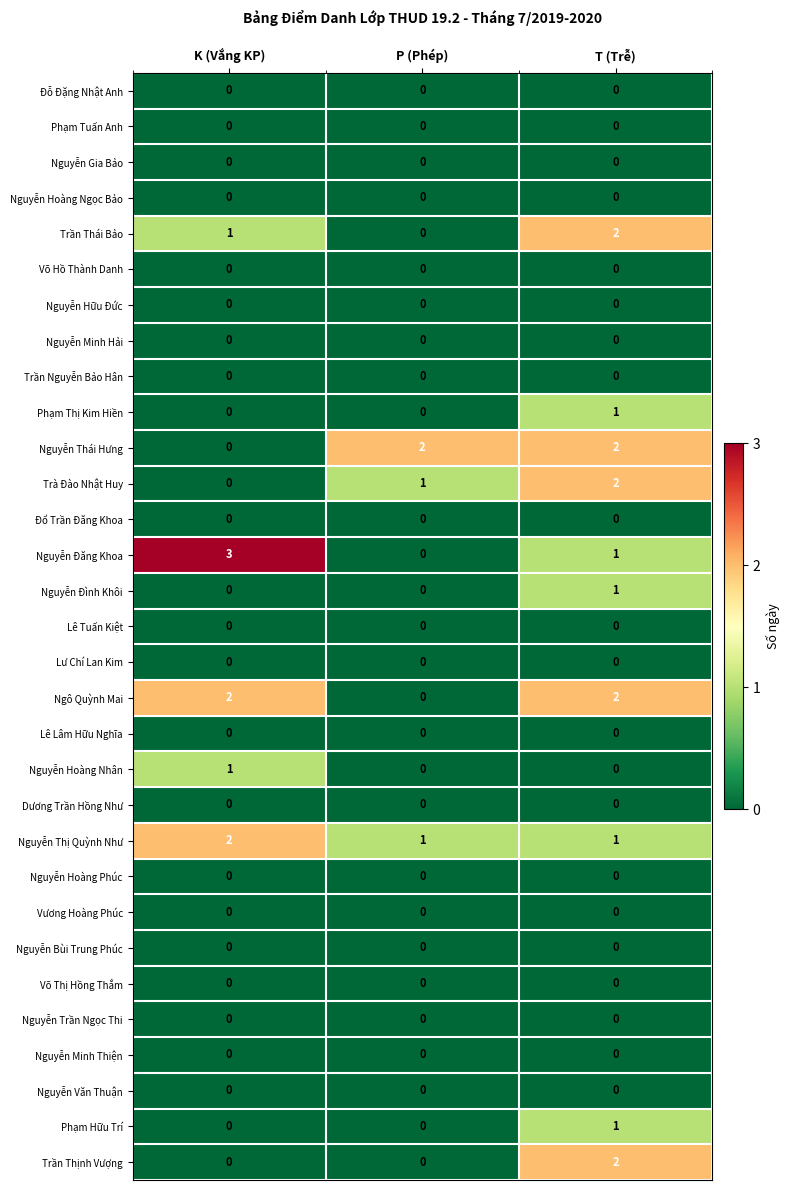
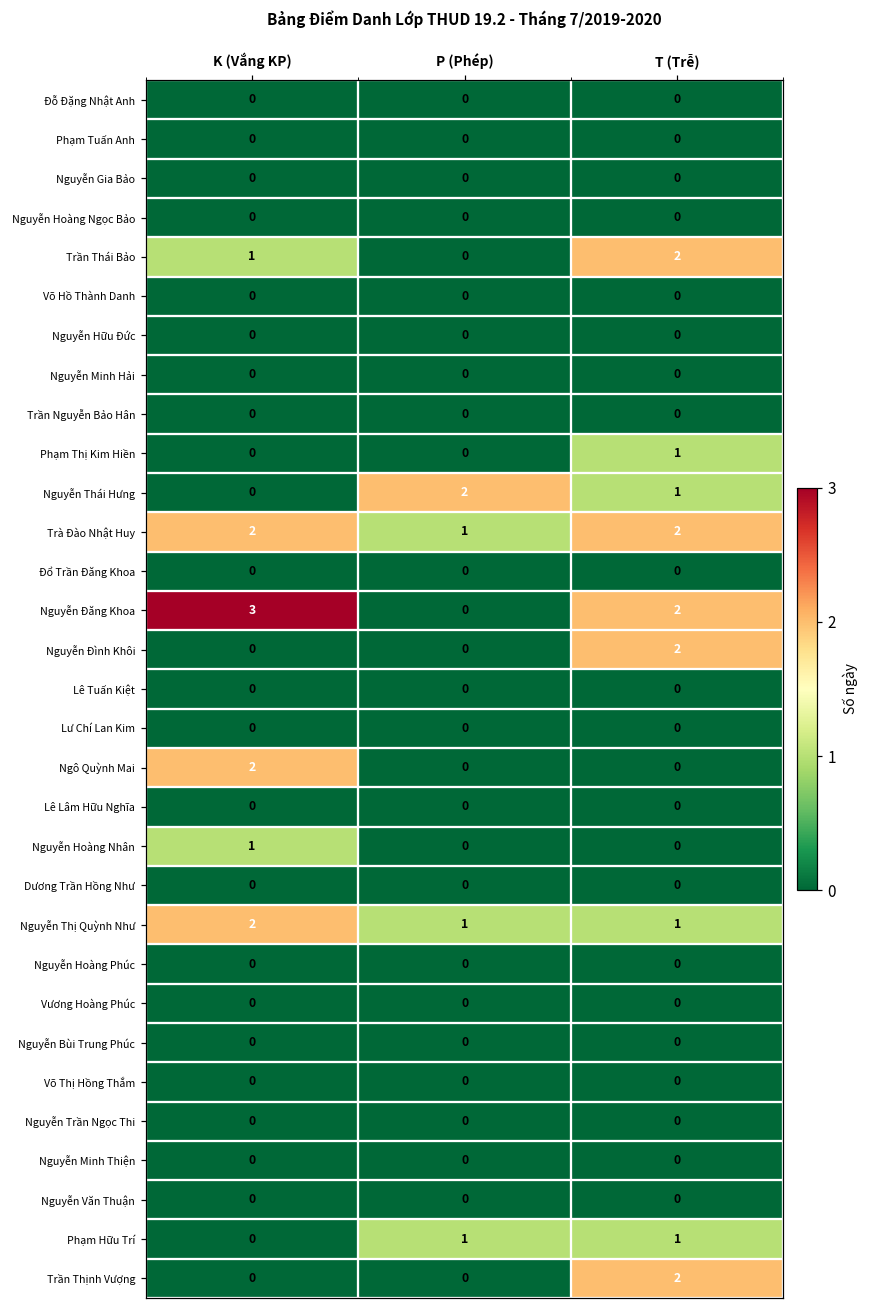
Nguyễn Thái Hưng, T (Trễ): 2 -> 1
Trà Đào Nhật Huy, K (Vắng KP): 0 -> 2
Nguyễn Đăng Khoa, T (Trễ): 1 -> 2
Nguyễn Đình Khôi, T (Trễ): 1 -> 2
Ngô Quỳnh Mai, T (Trễ): 2 -> 0
Phạm Hữu Trí, P (Phép): 0 -> 1
